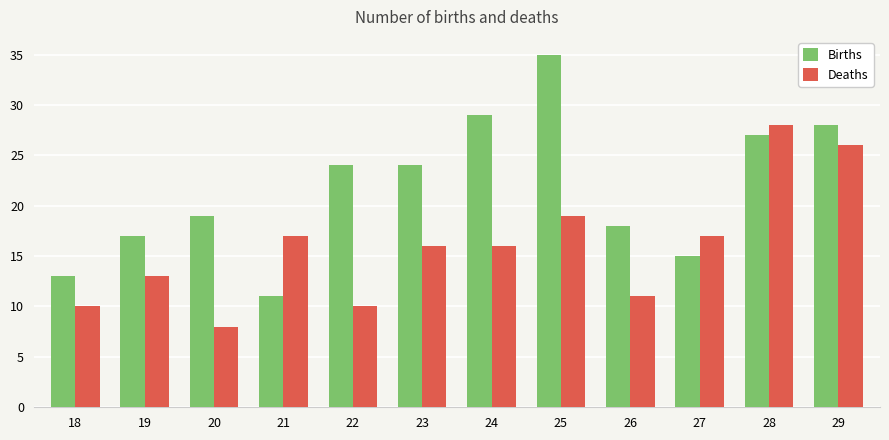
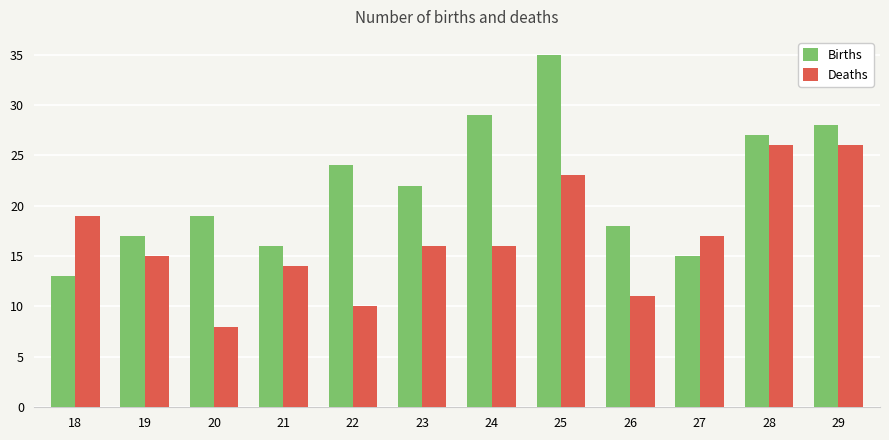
Deaths, 18: 10 -> 19
Deaths, 19: 13 -> 15
Births, 21: 11 -> 16
Deaths, 21: 17 -> 14
Births, 23: 24 -> 22
Deaths, 25: 19 -> 23
Deaths, 28: 28 -> 26
